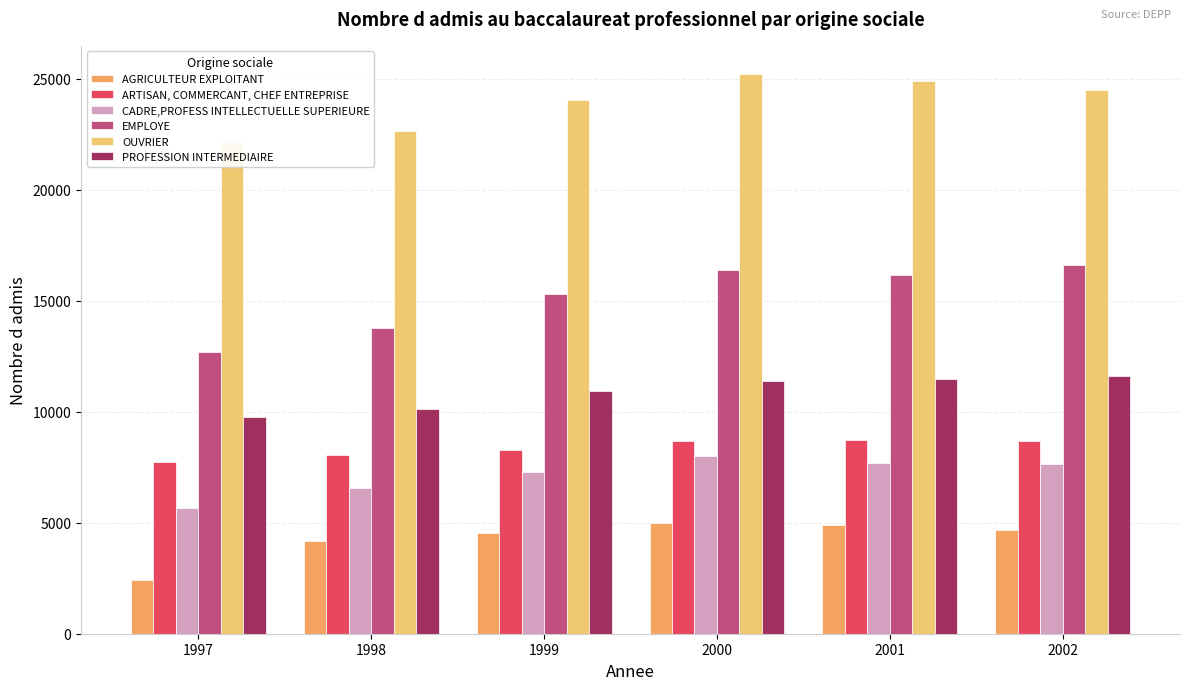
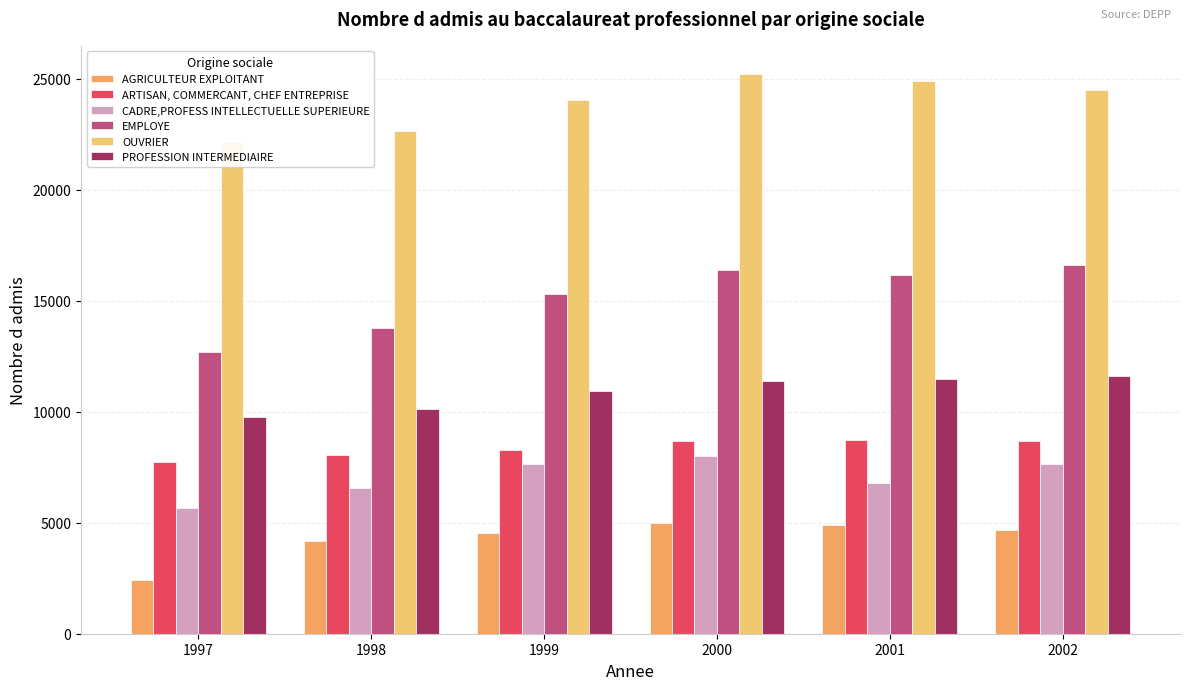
CADRE,PROFESS INTELLECTUELLE SUPERIEURE, 1999: 7300 -> 7600
CADRE,PROFESS INTELLECTUELLE SUPERIEURE, 2001: 7700 -> 6800
